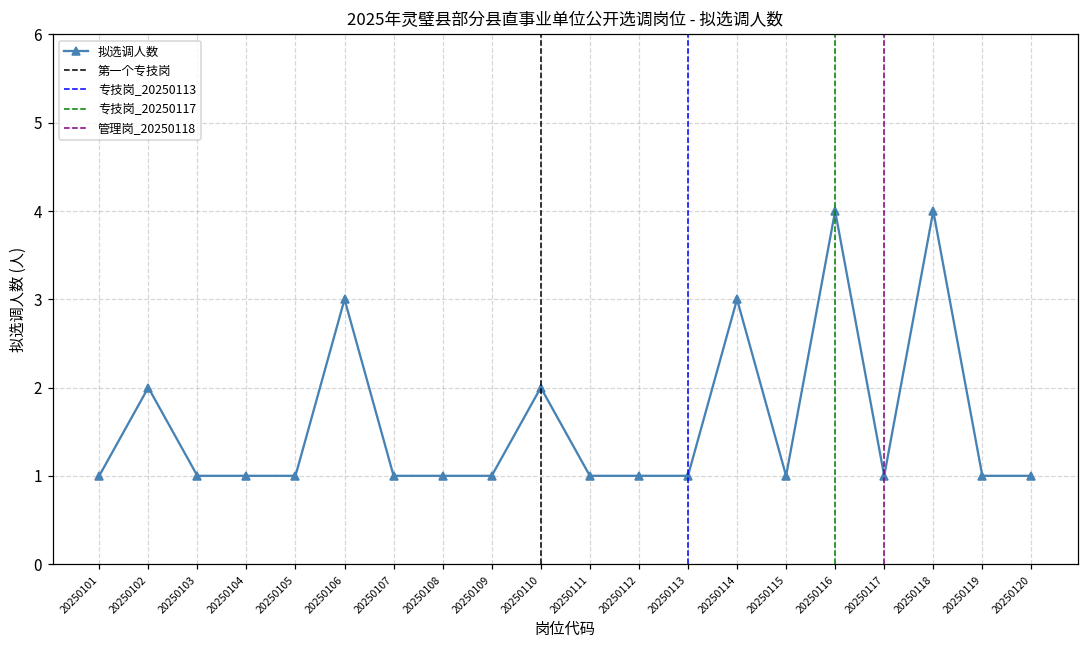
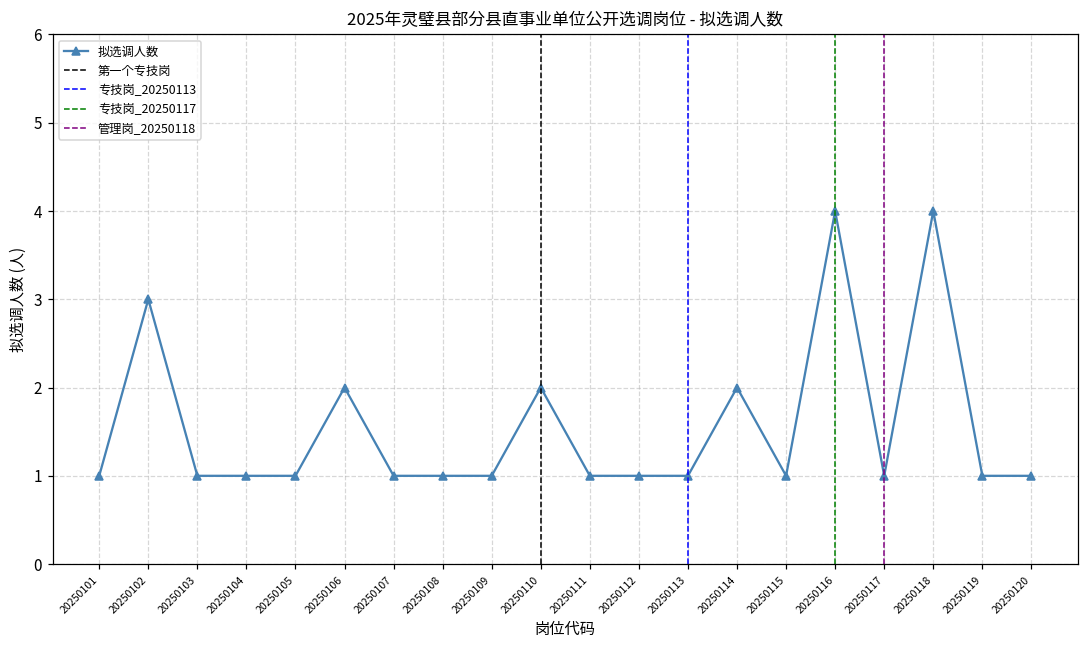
20250102: 2 -> 3
20250106: 3 -> 2
20250114: 3 -> 2
